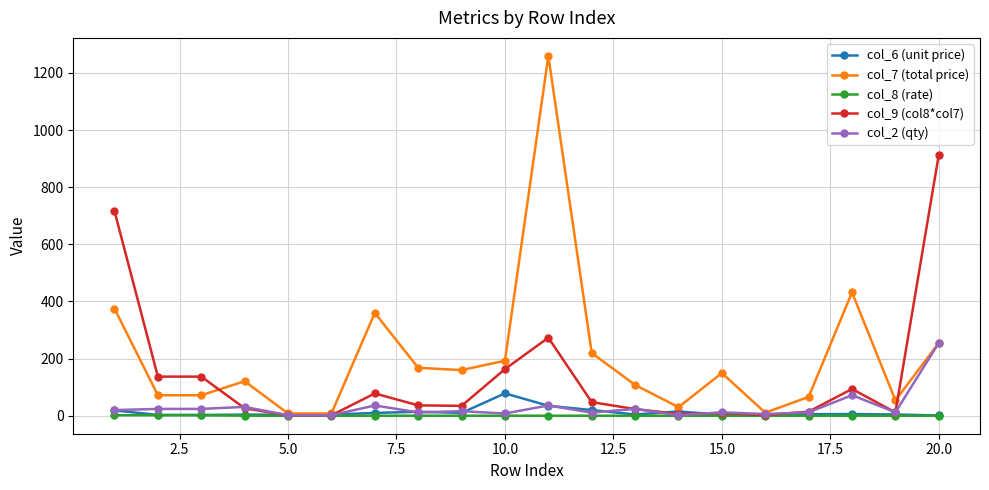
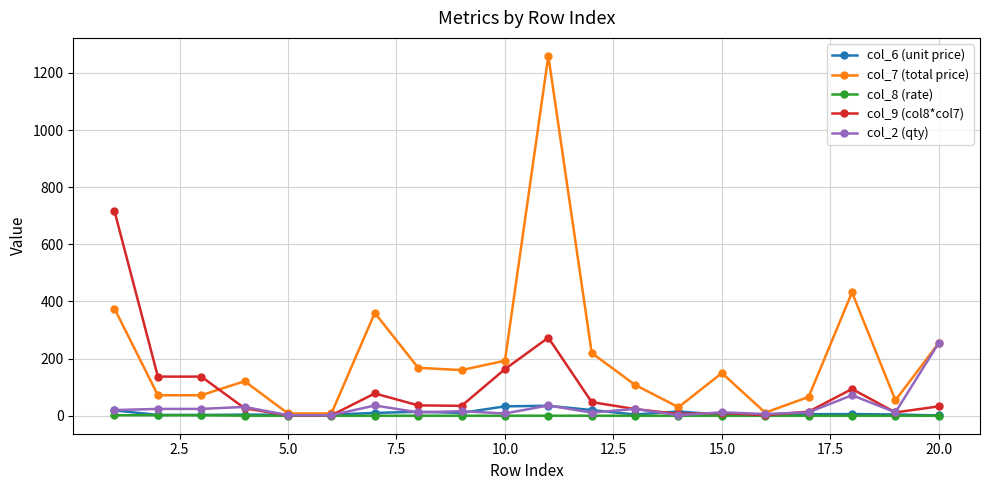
col_6 (unit price), 10.0: 80 -> 30
col_9 (col8*col7), 20.0: 910 -> 30
